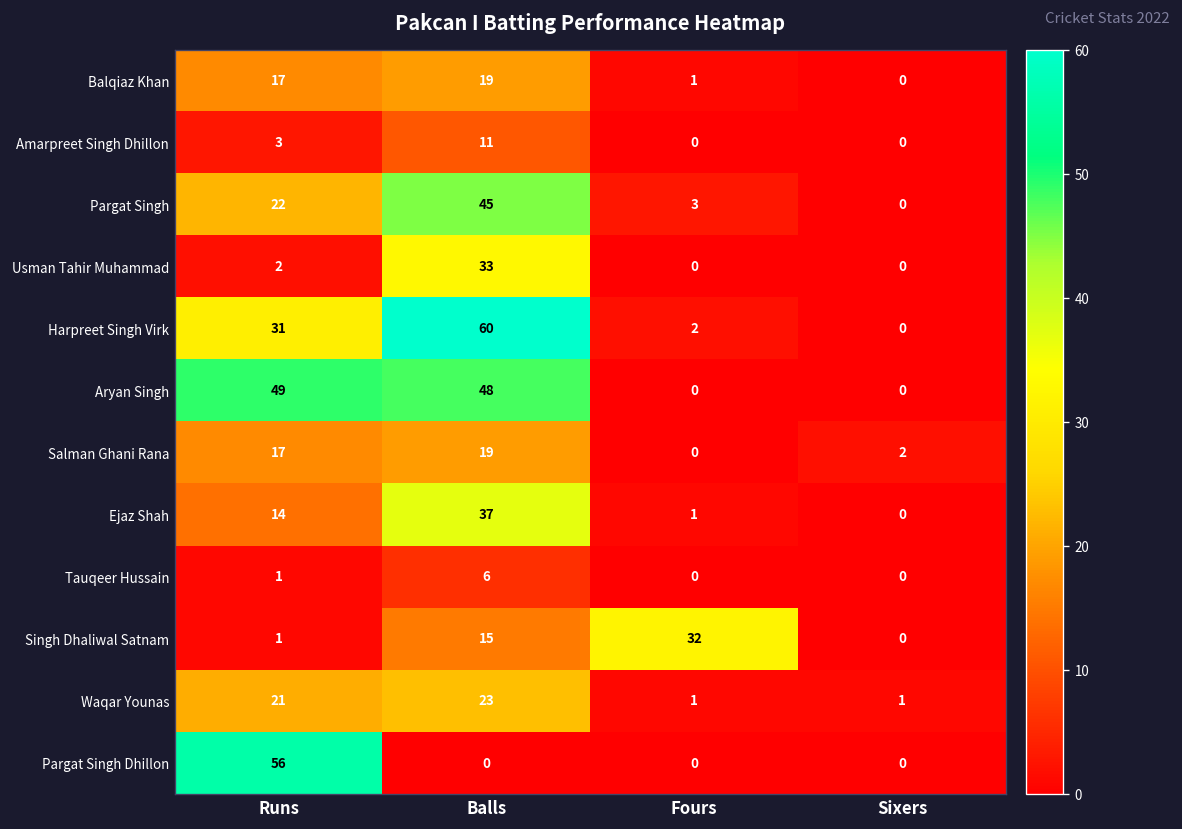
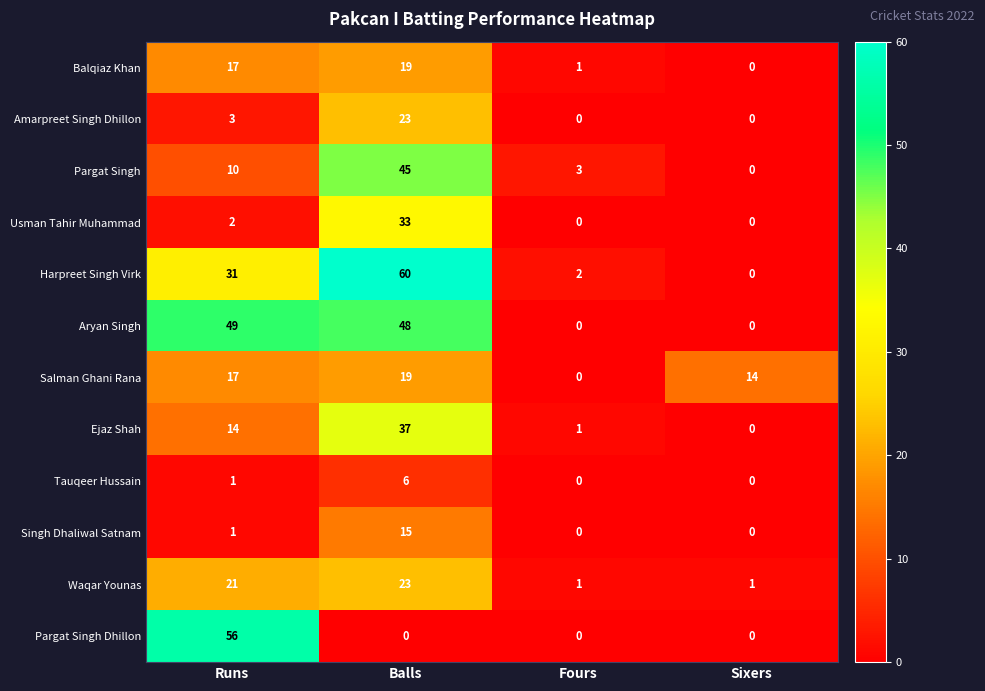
Amarpreet Singh Dhillon, Balls: 11 -> 23
Pargat Singh, Runs: 22 -> 10
Salman Ghani Rana, Sixers: 2 -> 14
Singh Dhaliwal Satnam, Fours: 32 -> 0
